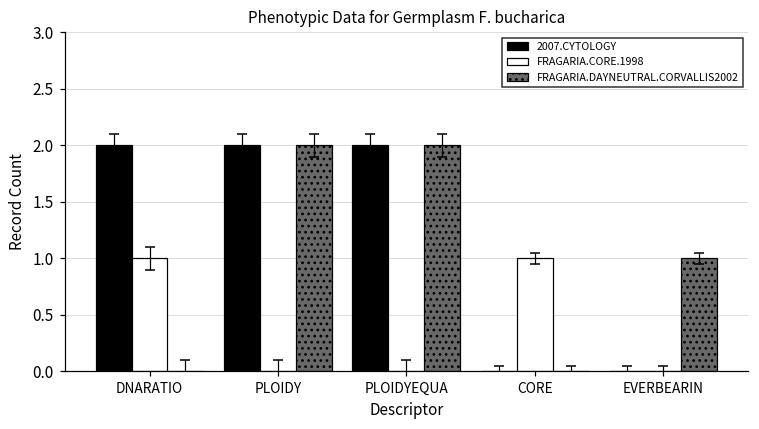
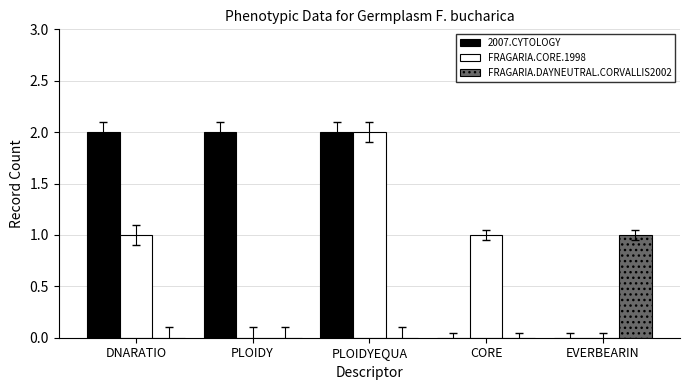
FRAGARIA.DAYNEUTRAL.CORVALLIS2002, PLOIDY: 2 -> 0
FRAGARIA.CORE.1998, PLOIDYEQUA: 0 -> 2
FRAGARIA.DAYNEUTRAL.CORVALLIS2002, PLOIDYEQUA: 2 -> 0
